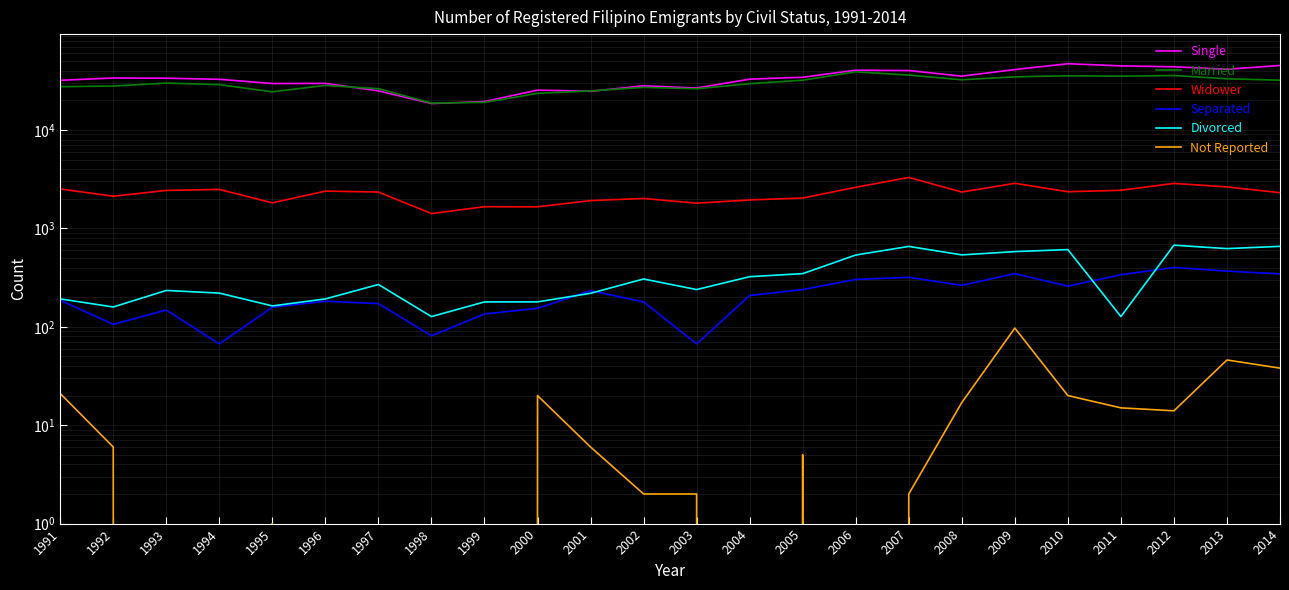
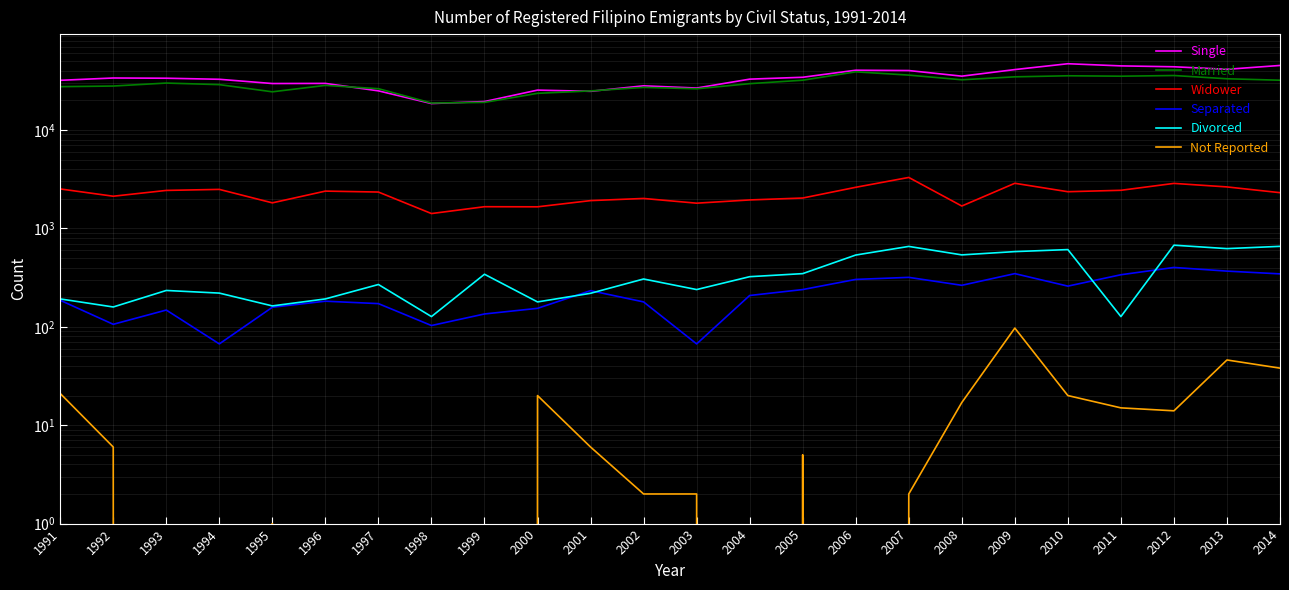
Separated, 1998: 80 -> 100
Divorced, 1999: 180 -> 340
Widower, 2008: 2300 -> 1700
